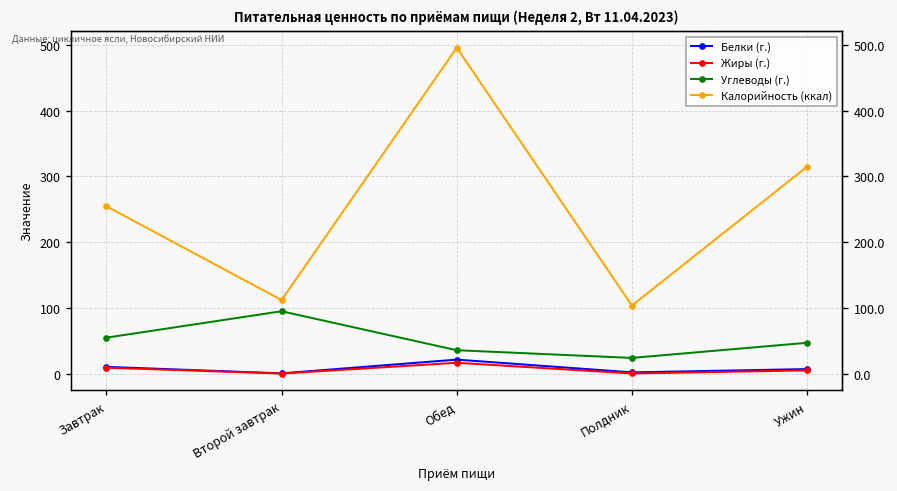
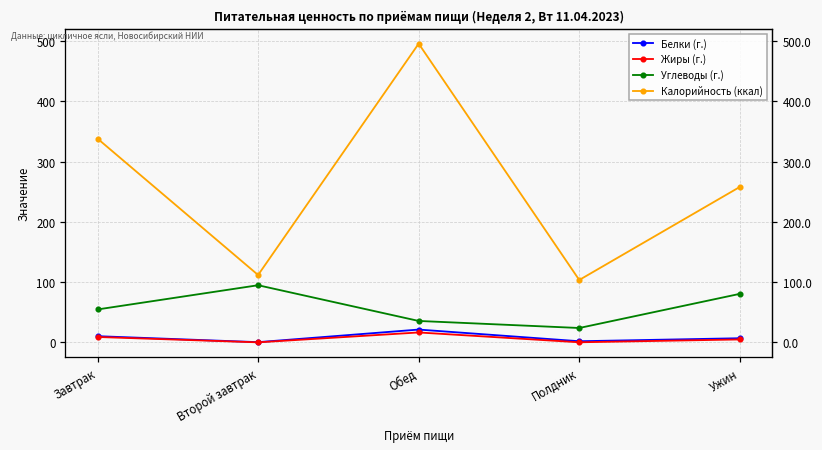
Калорийность (ккал), Завтрак: 250 -> 340
Углеводы (г.), Ужин: 50 -> 80
Калорийность (ккал), Ужин: 310 -> 260
